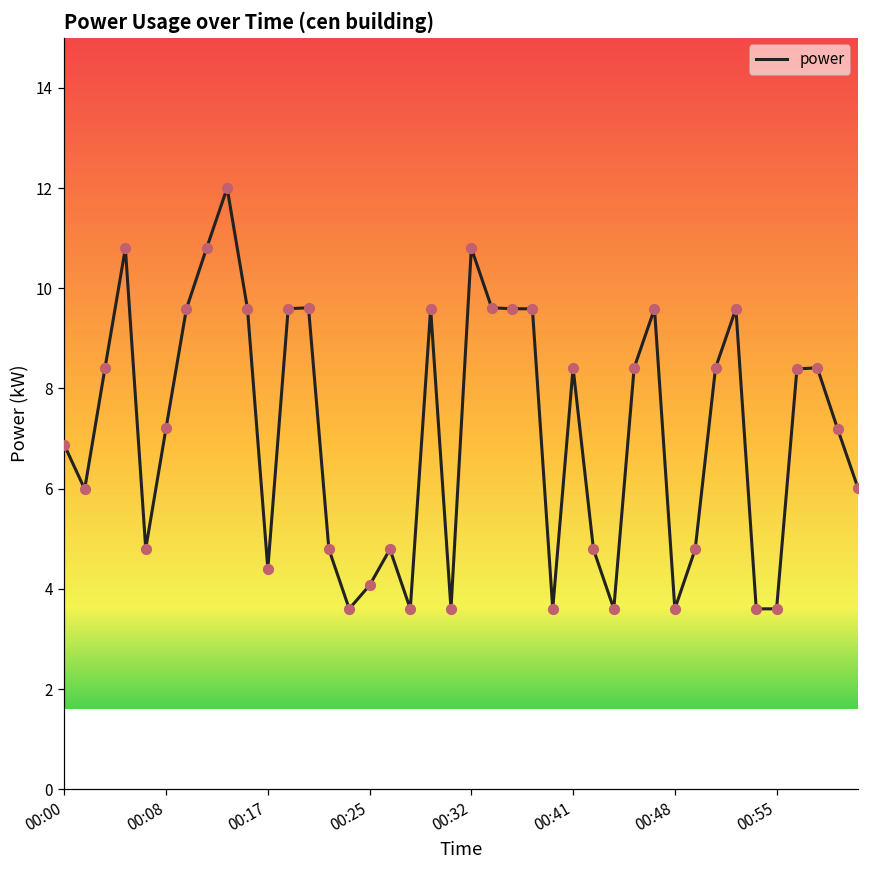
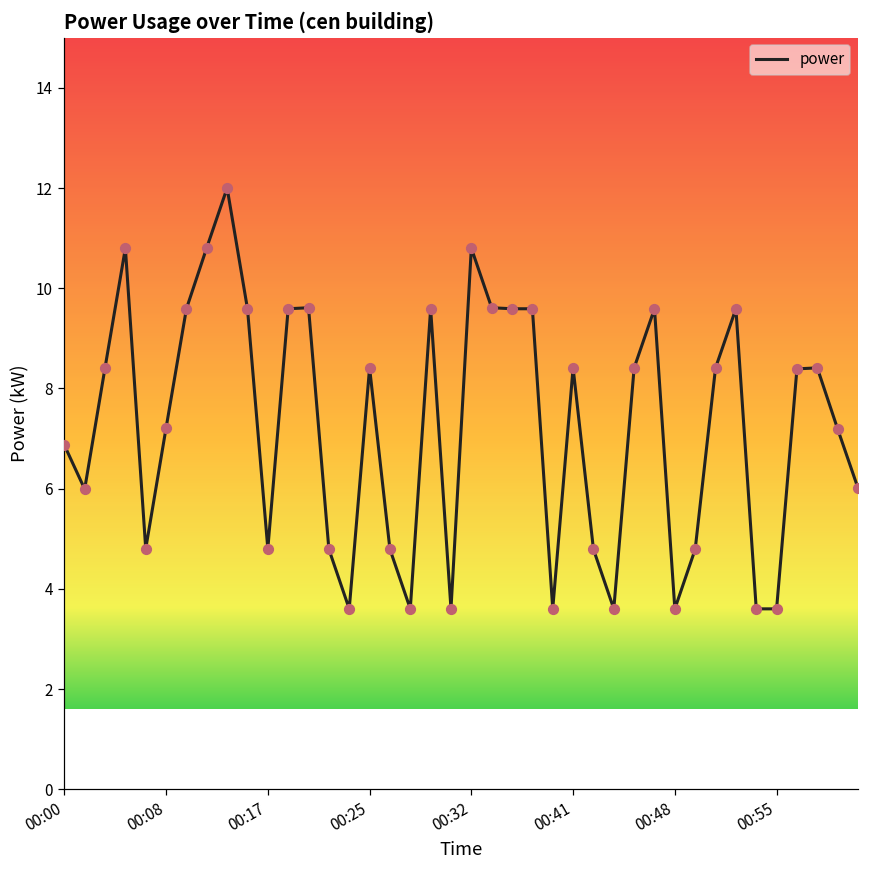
00:17: 4.4 -> 4.8
00:25: 4.1 -> 8.4
